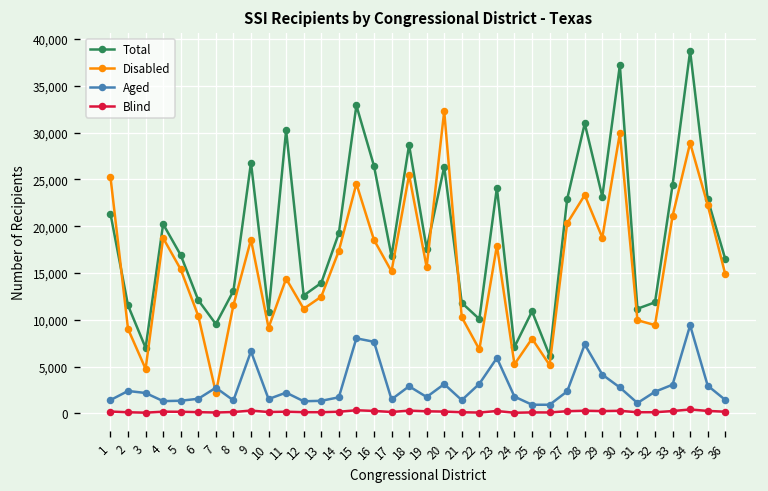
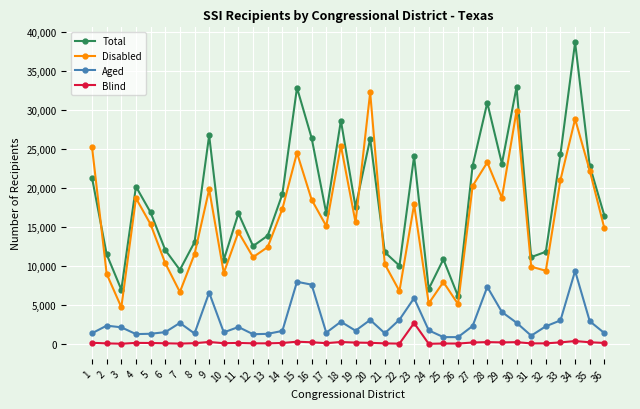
Disabled, 7: 2,000 -> 7,000
Disabled, 9: 19,000 -> 20,000
Total, 11: 30,000 -> 17,000
Blind, 23: 0 -> 3,000
Total, 30: 37,000 -> 33,000
